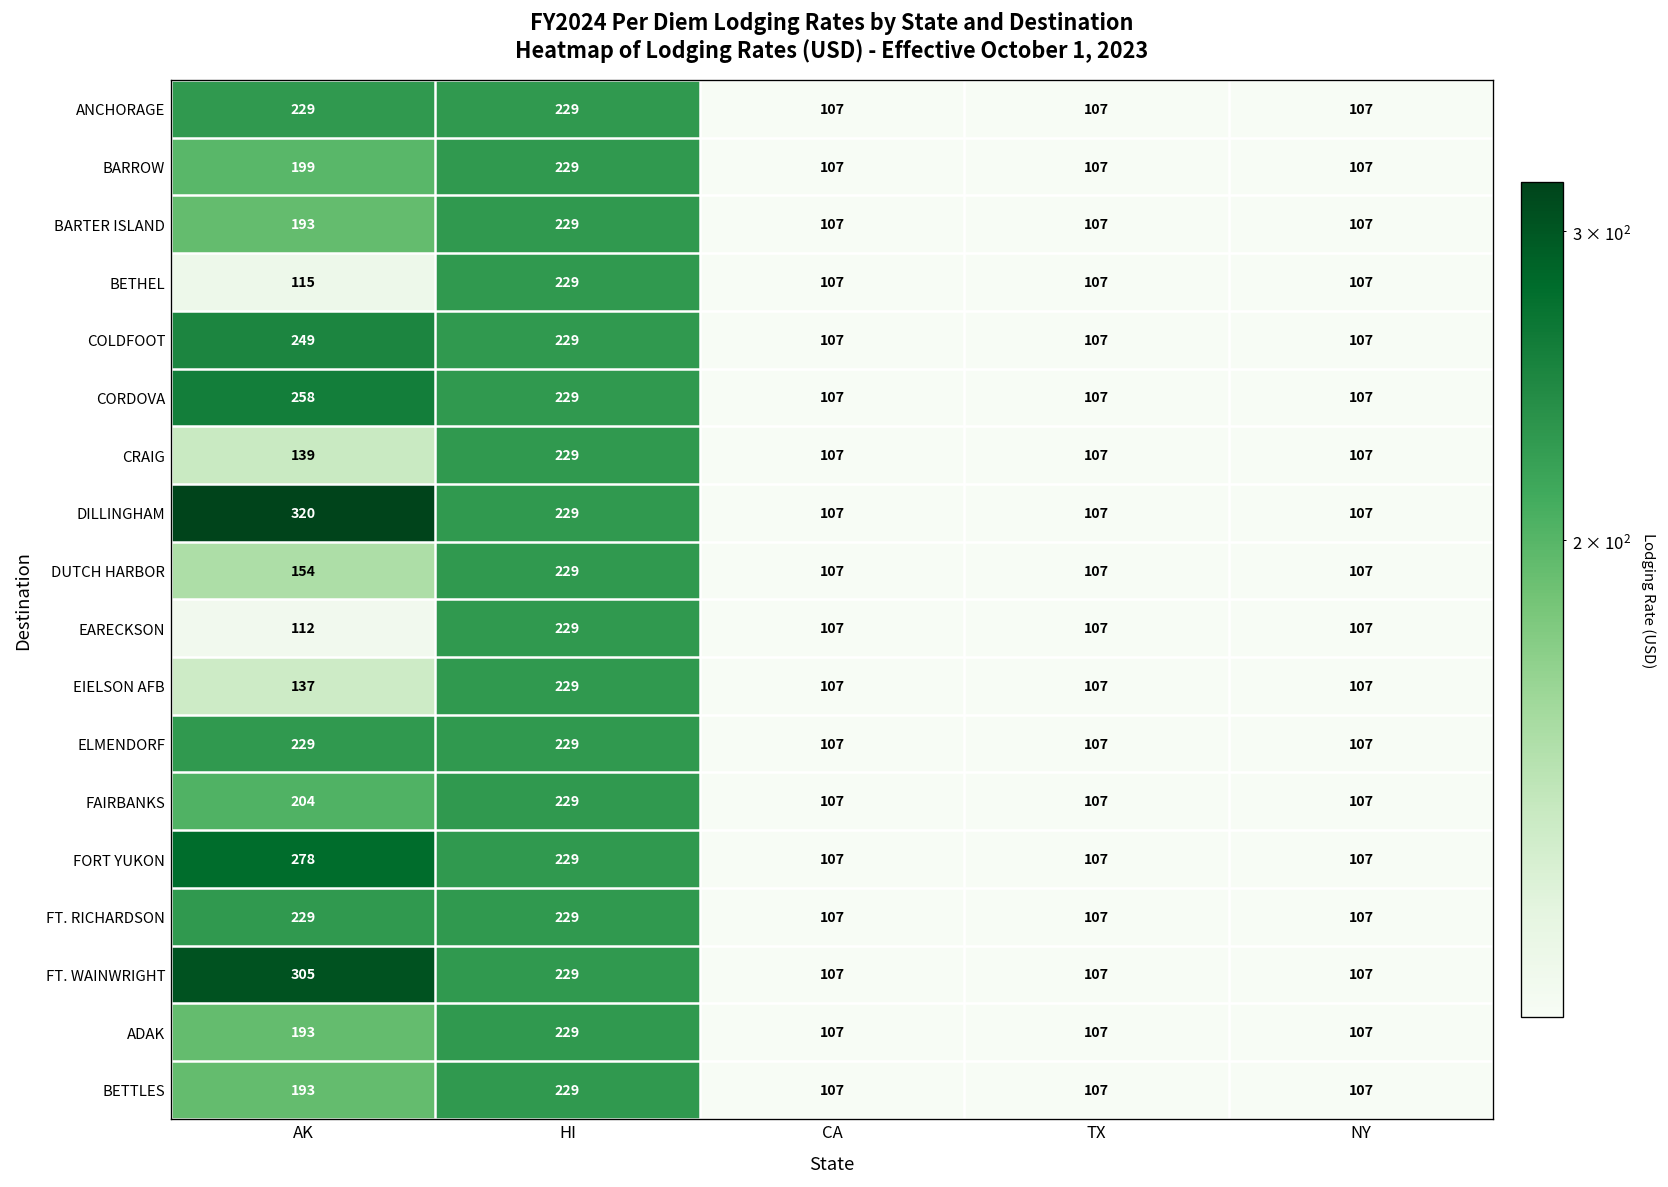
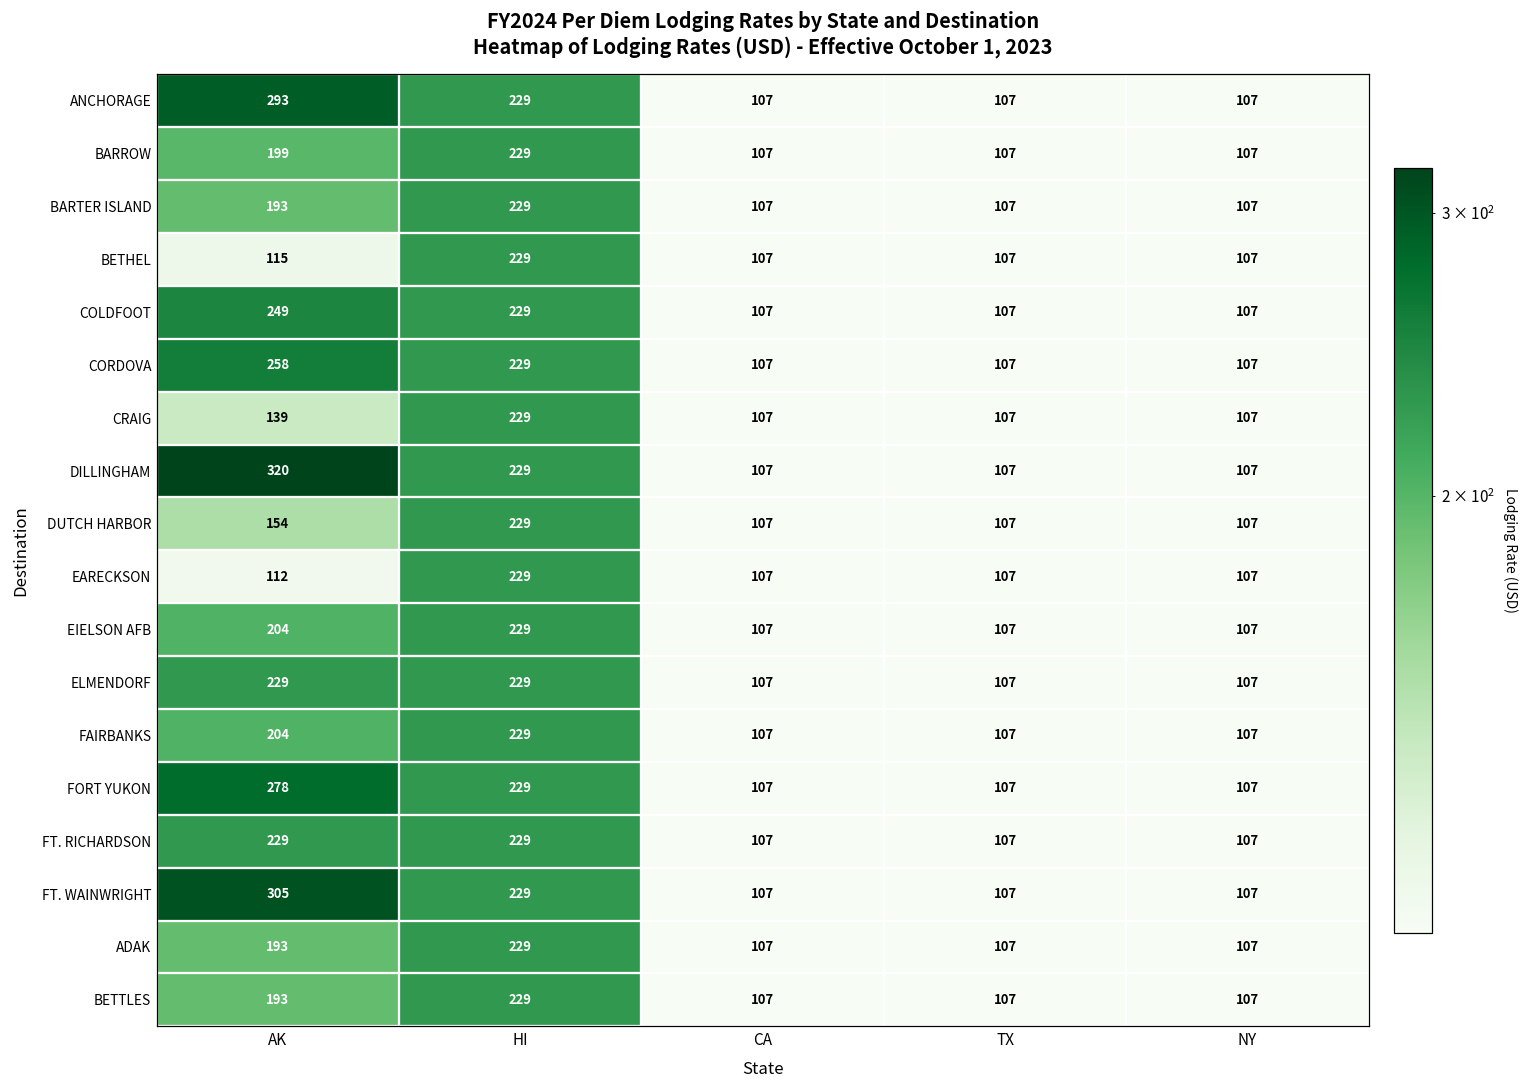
ANCHORAGE, AK: 229 -> 293
EIELSON AFB, AK: 137 -> 204
